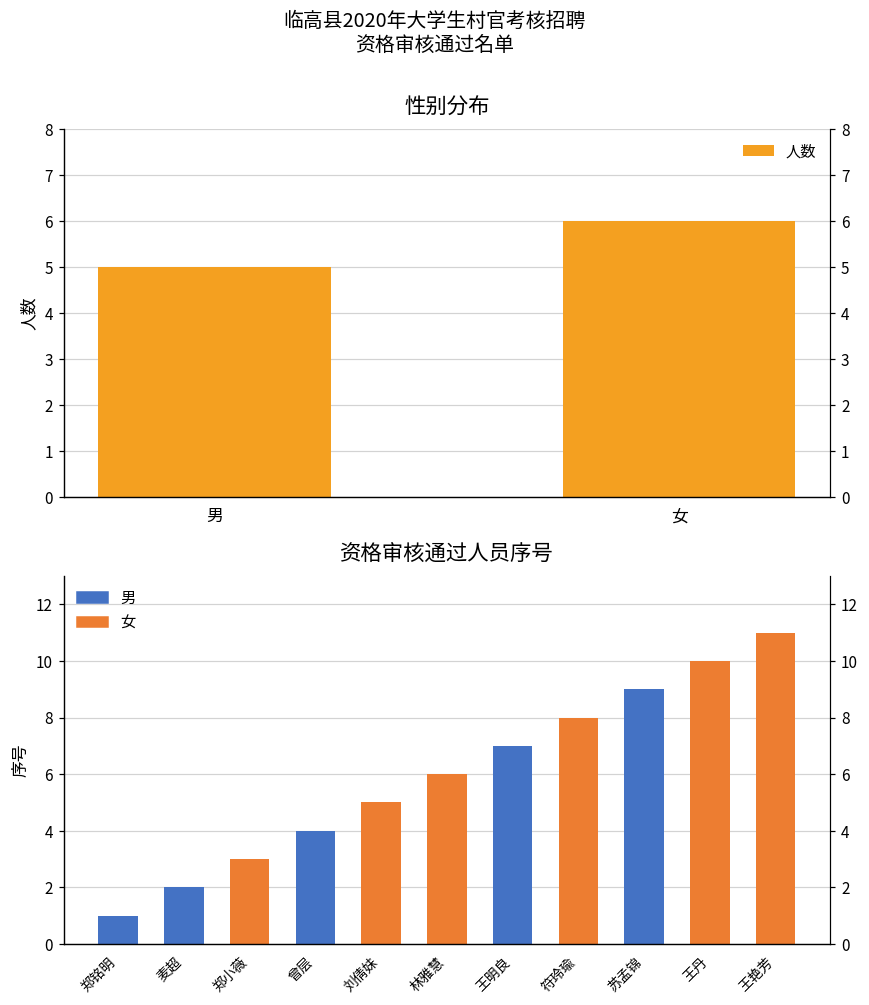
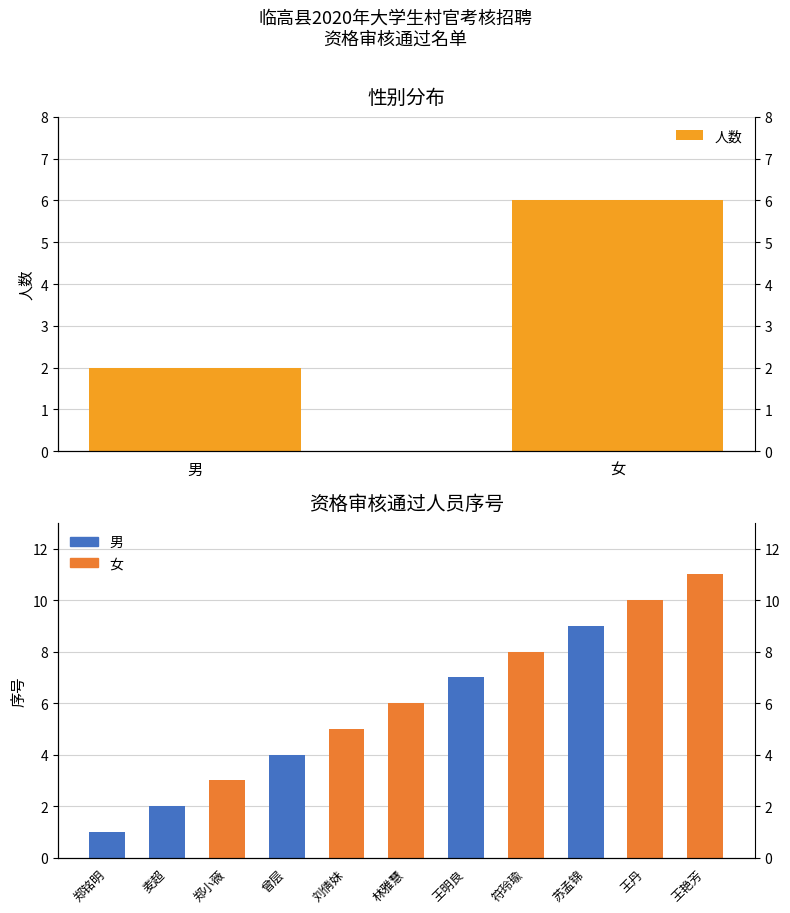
性别分布, 男: 5 -> 2
